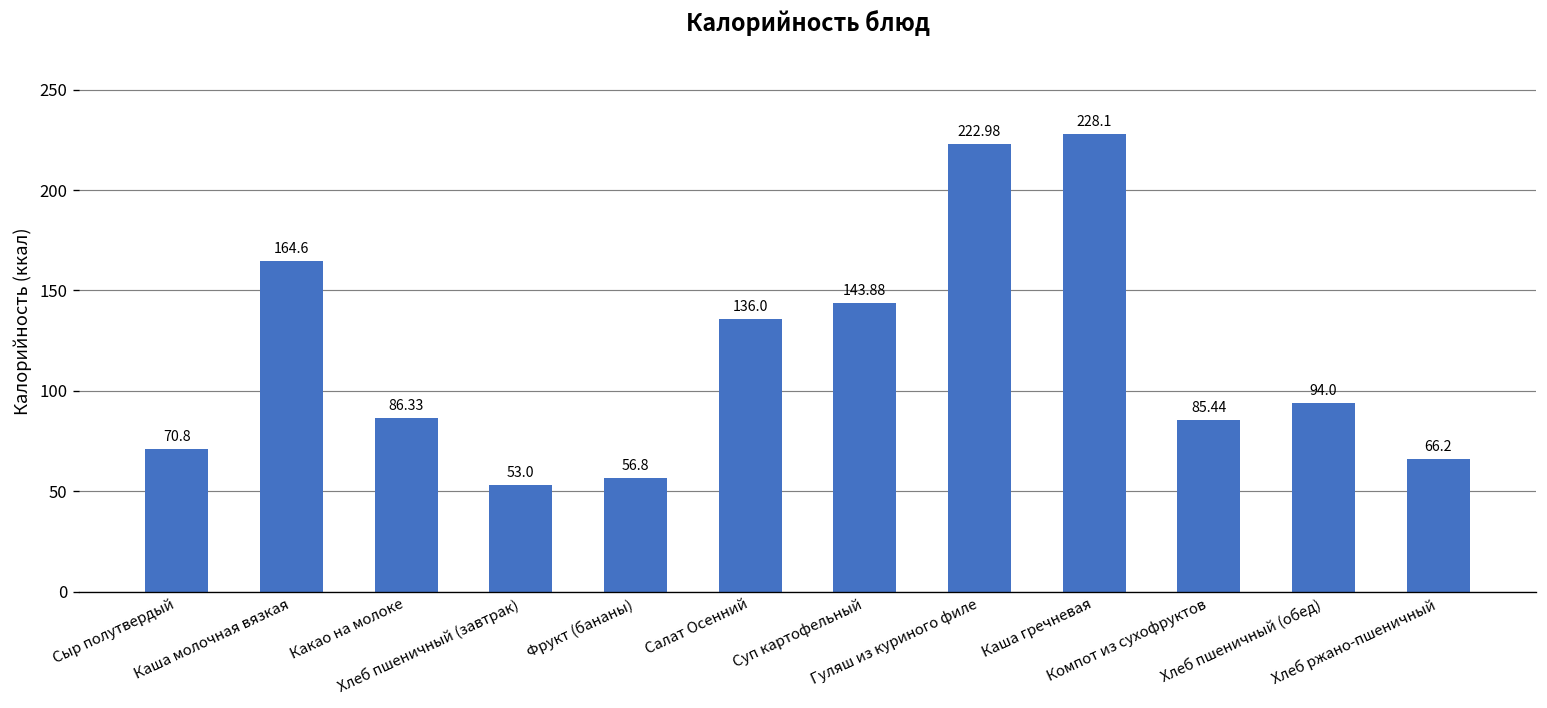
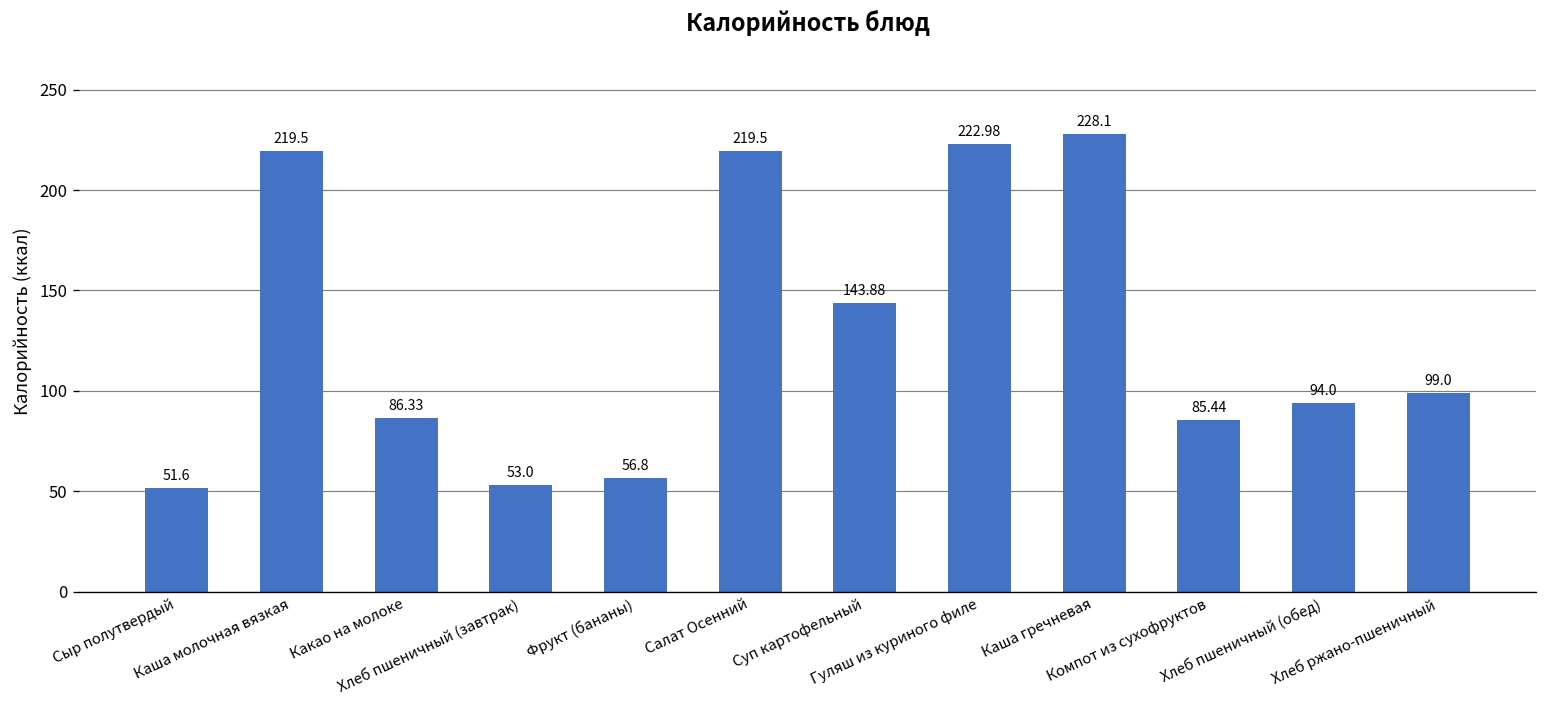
Сыр полутвердый: 70.8 -> 51.6
Каша молочная вязкая: 164.6 -> 219.5
Салат Осенний: 136.0 -> 219.5
Хлеб ржано-пшеничный: 66.2 -> 99.0
